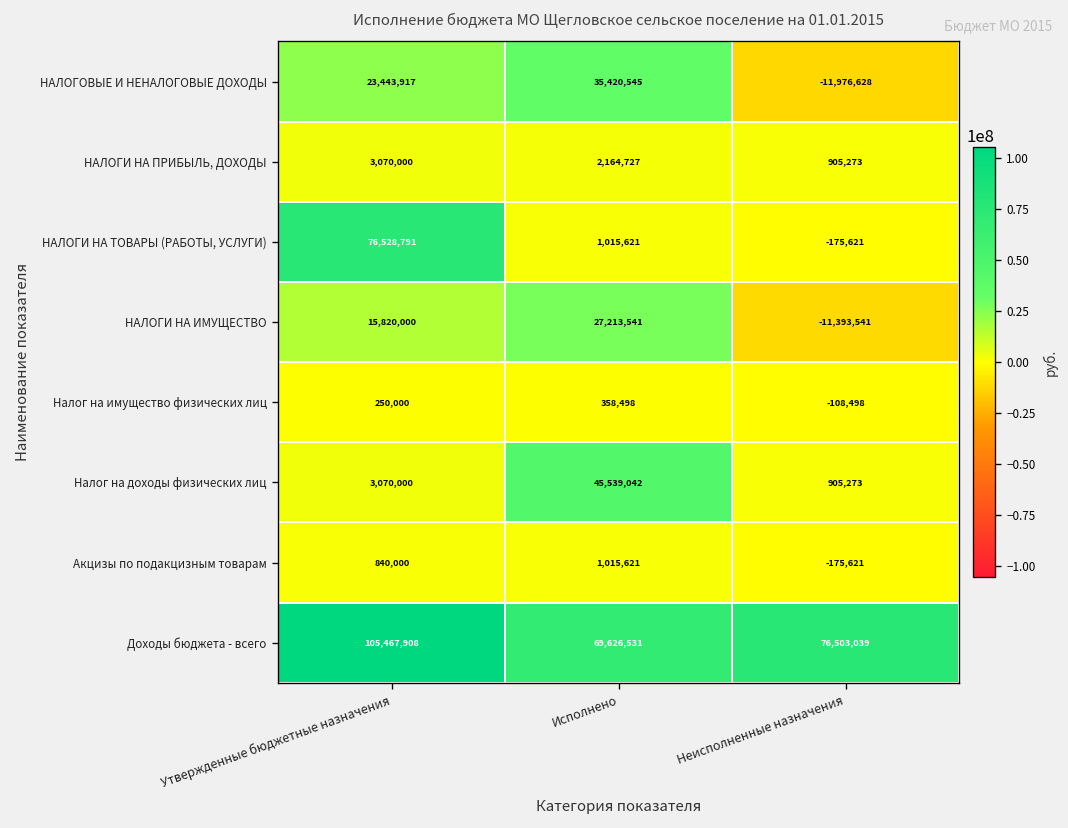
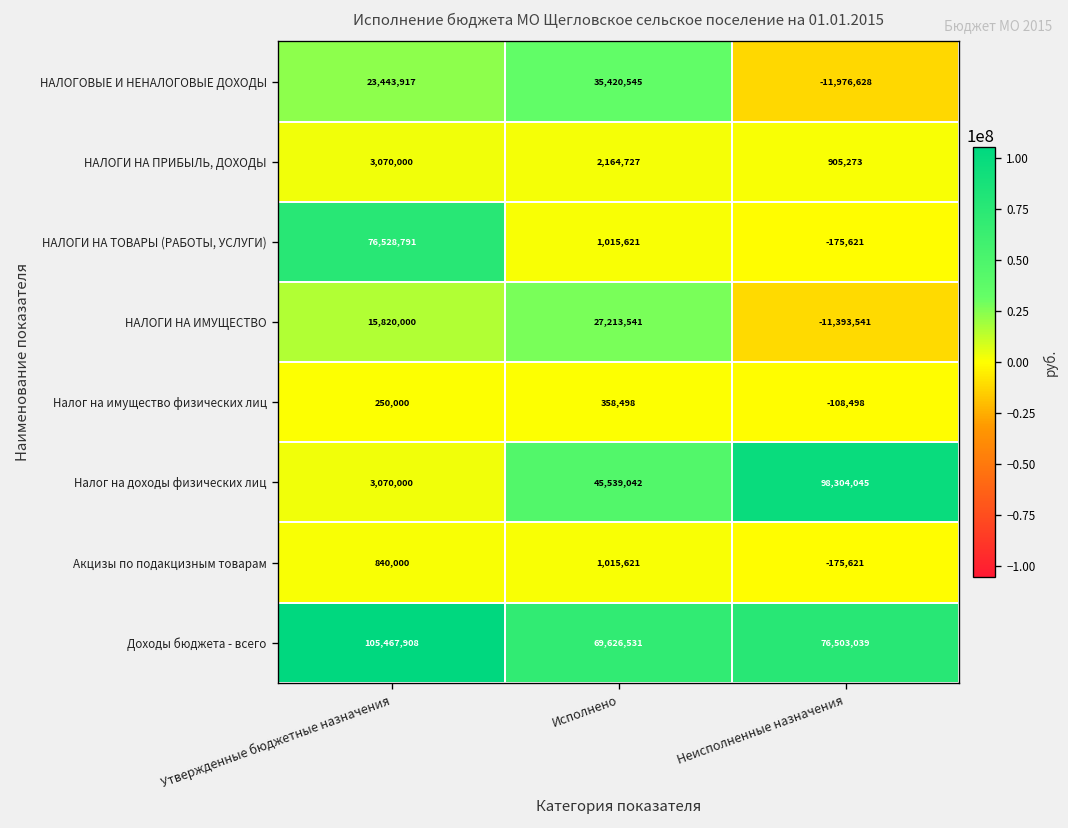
Налог на доходы физических лиц, Неисполненные назначения: 905,273 -> 98,304,045
